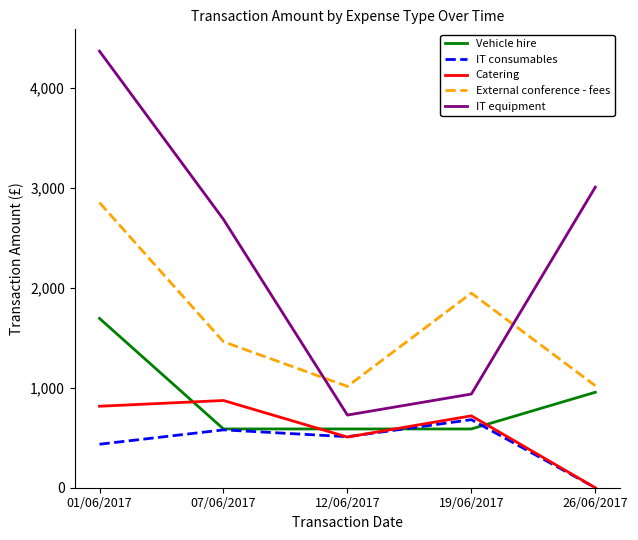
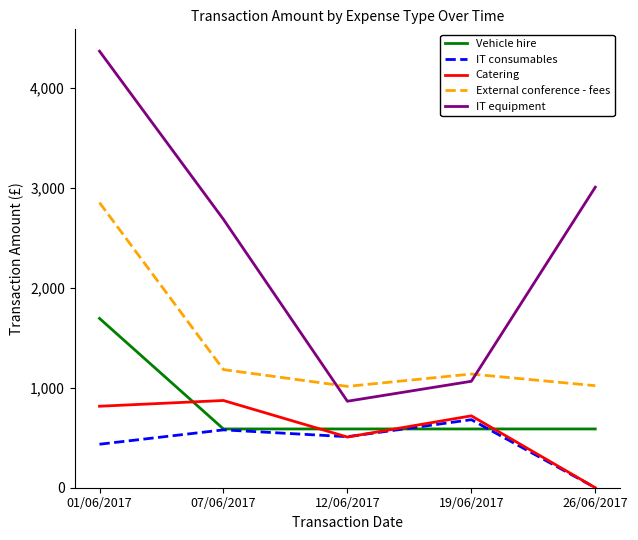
External conference - fees, 07/06/2017: 1,500 -> 1,200
IT equipment, 12/06/2017: 700 -> 900
External conference - fees, 19/06/2017: 1,900 -> 1,100
IT equipment, 19/06/2017: 900 -> 1,100
Vehicle hire, 26/06/2017: 1,000 -> 600
